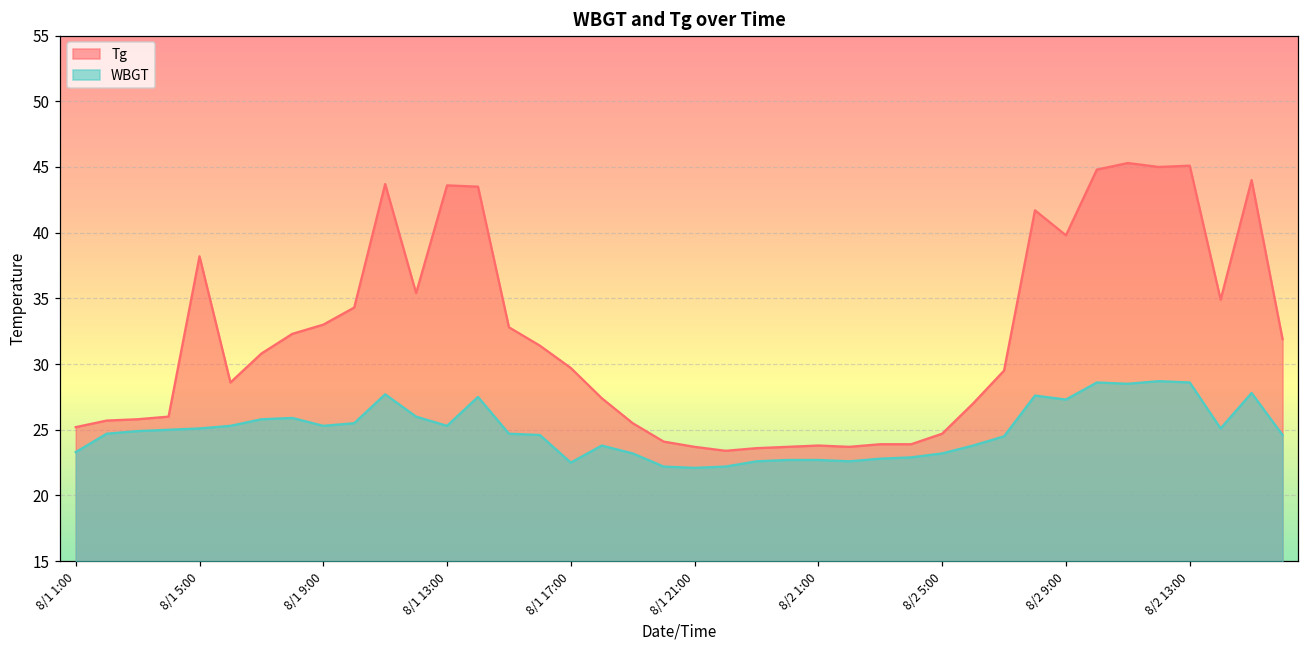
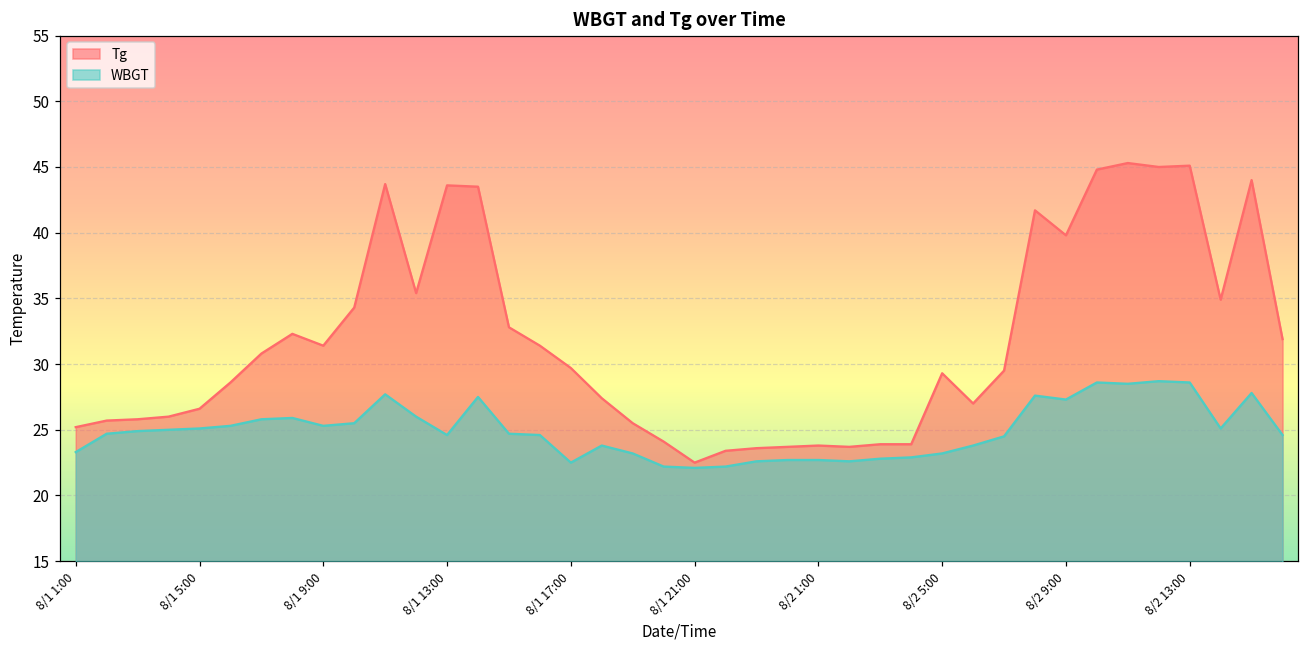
Tg, 8/1 5:00: 38.2 -> 26.6
Tg, 8/1 9:00: 33.0 -> 31.4
WBGT, 8/1 13:00: 25.3 -> 24.6
Tg, 8/1 21:00: 23.7 -> 22.5
Tg, 8/2 5:00: 24.7 -> 29.3
